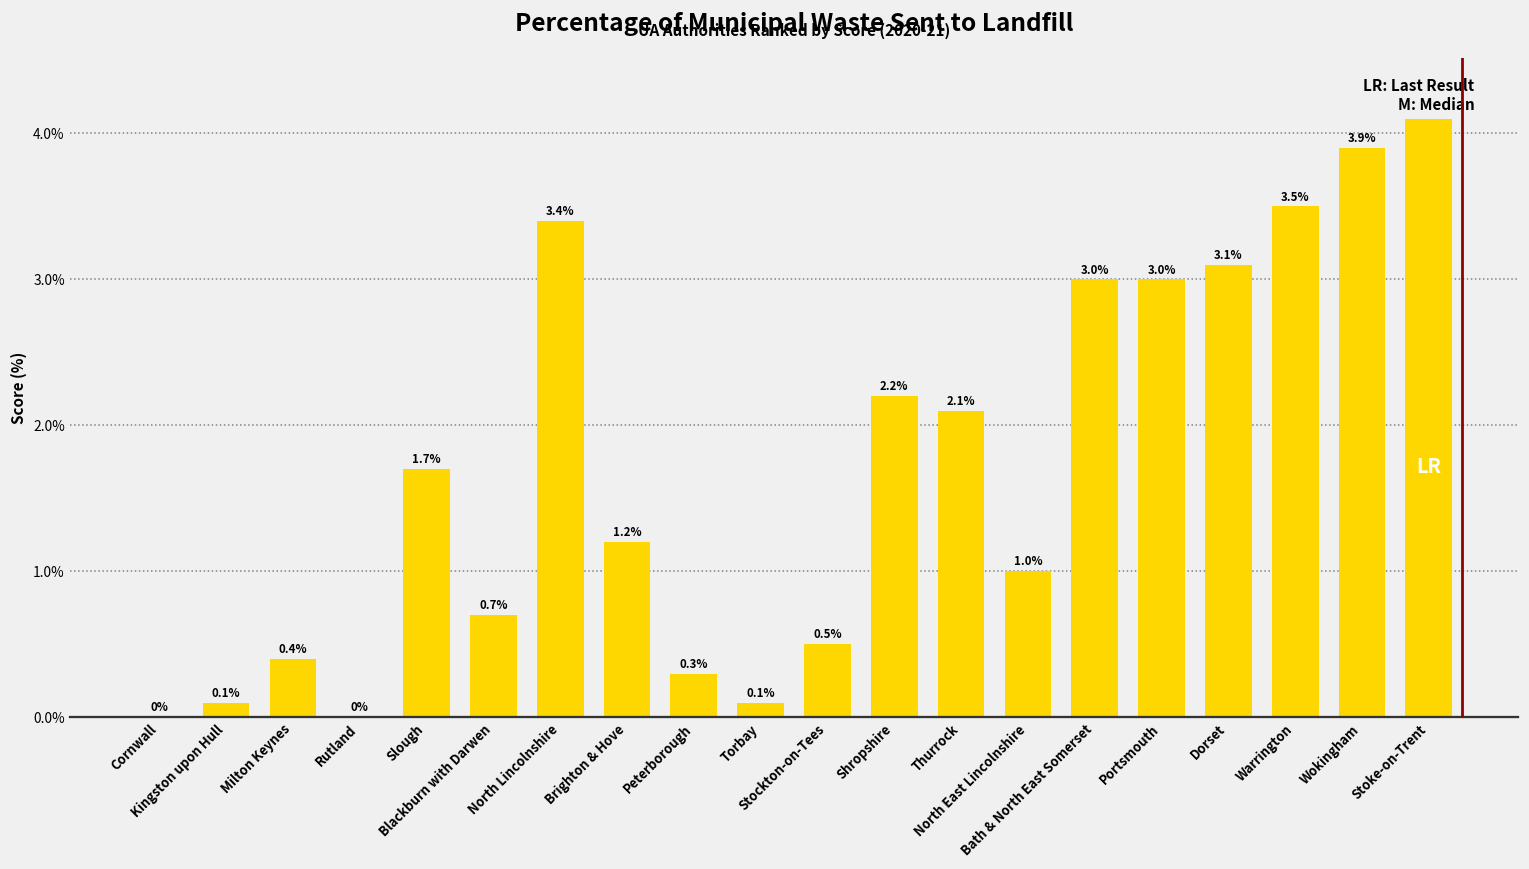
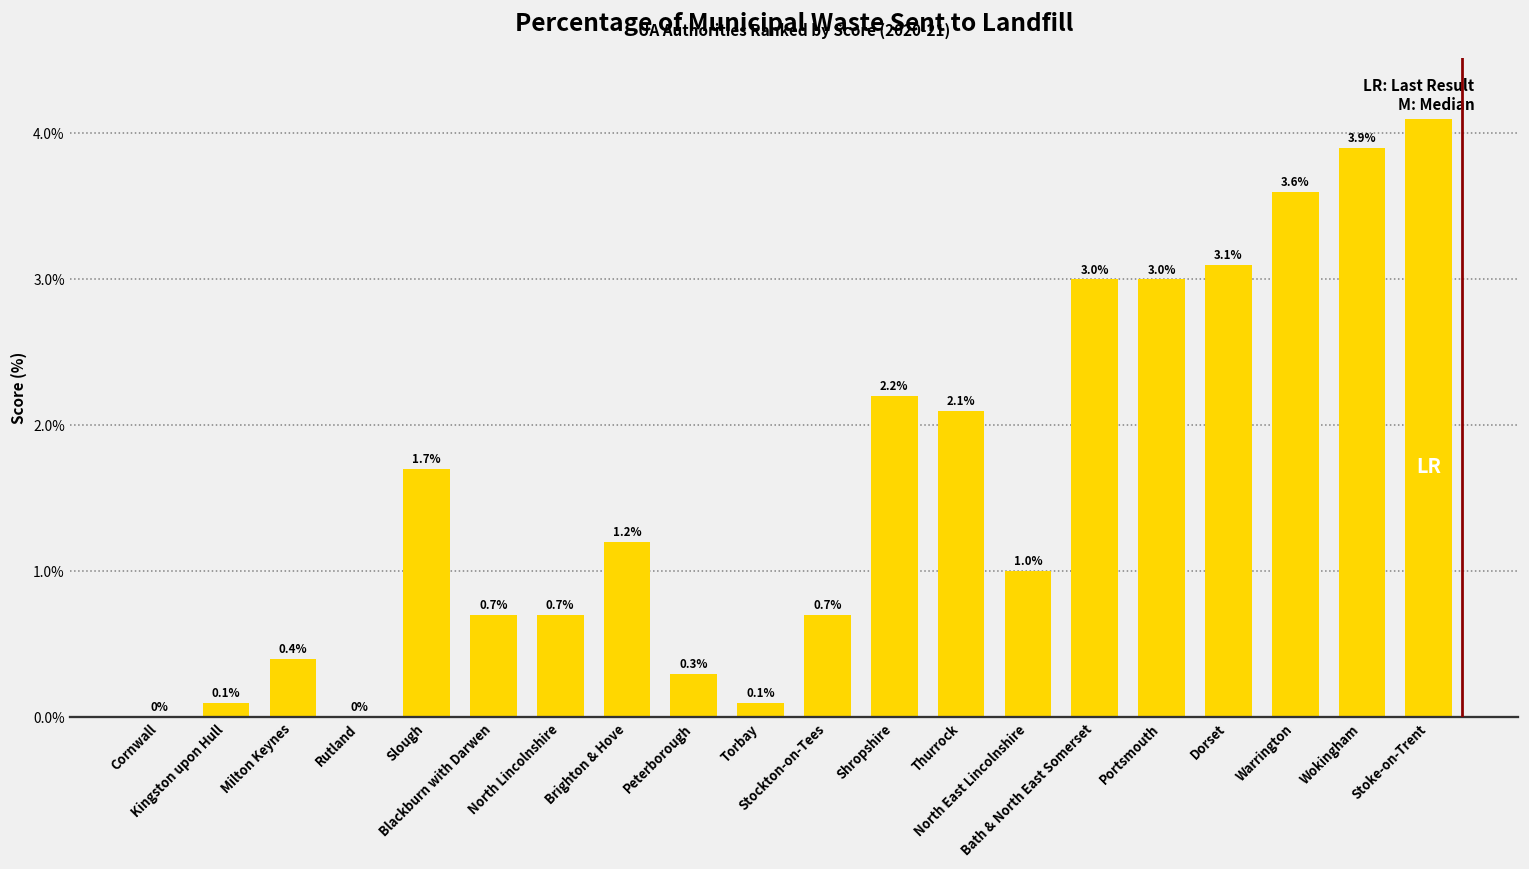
North Lincolnshire: 3.4% -> 0.7%
Stockton-on-Tees: 0.5% -> 0.7%
Warrington: 3.5% -> 3.6%
